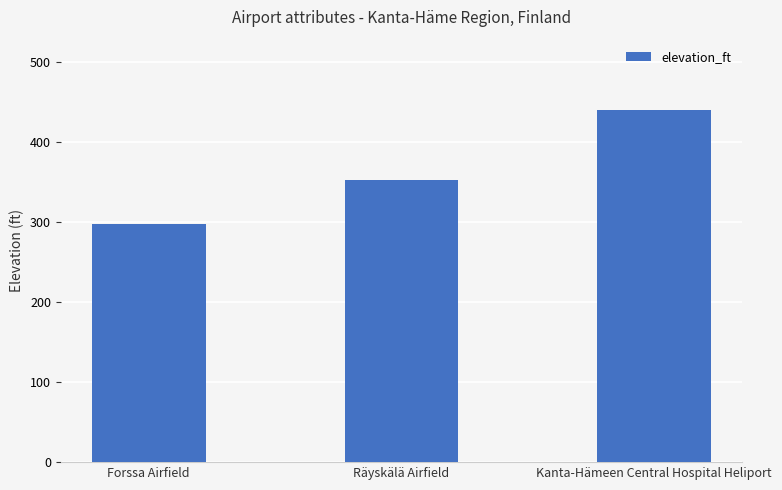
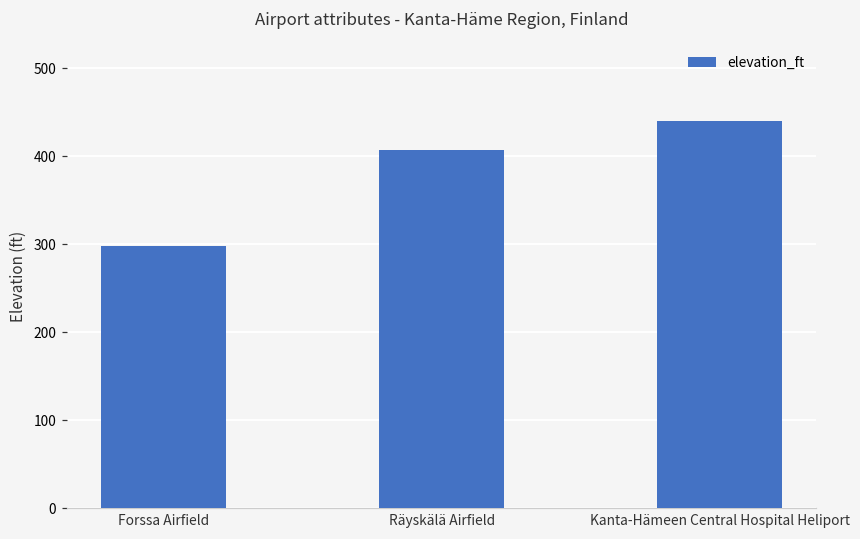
Räyskälä Airfield: 350 -> 410
